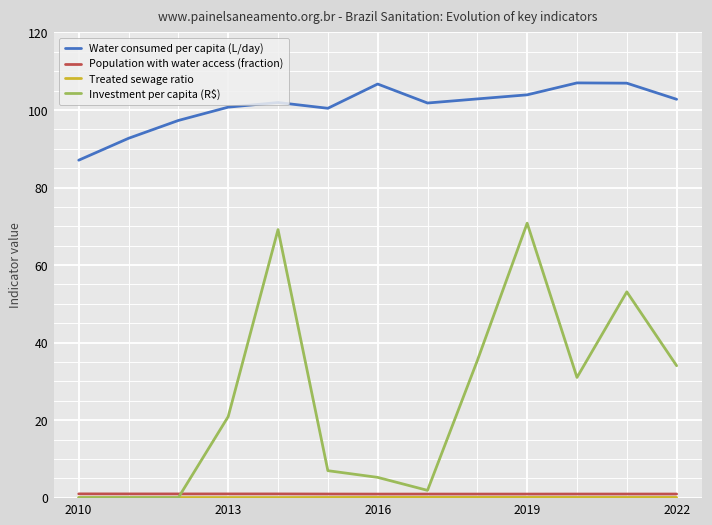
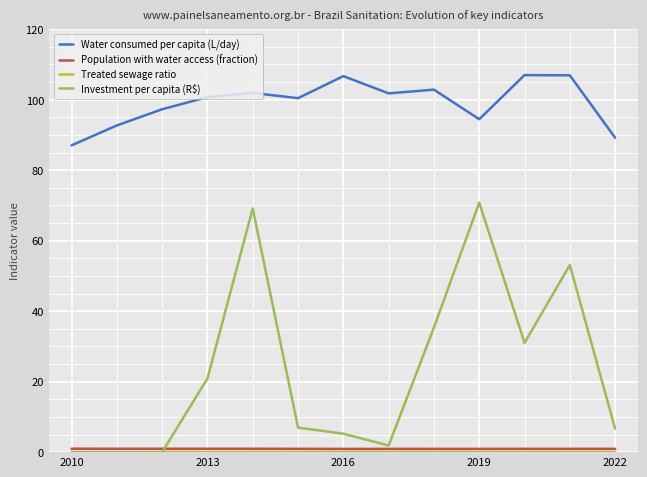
Water consumed per capita (L/day), 2019: 104 -> 94
Water consumed per capita (L/day), 2022: 103 -> 89
Investment per capita (R$), 2022: 34 -> 7
